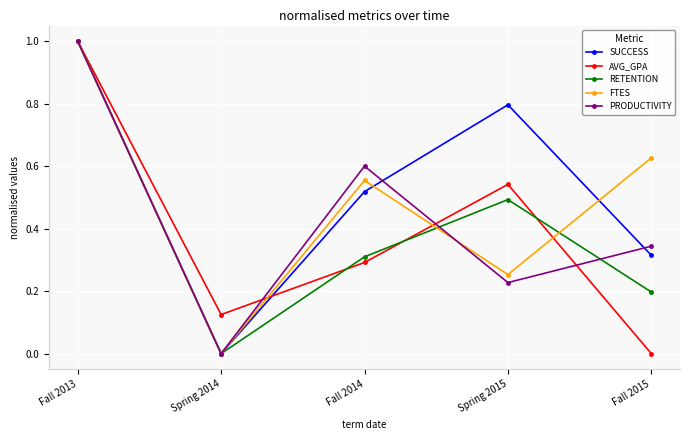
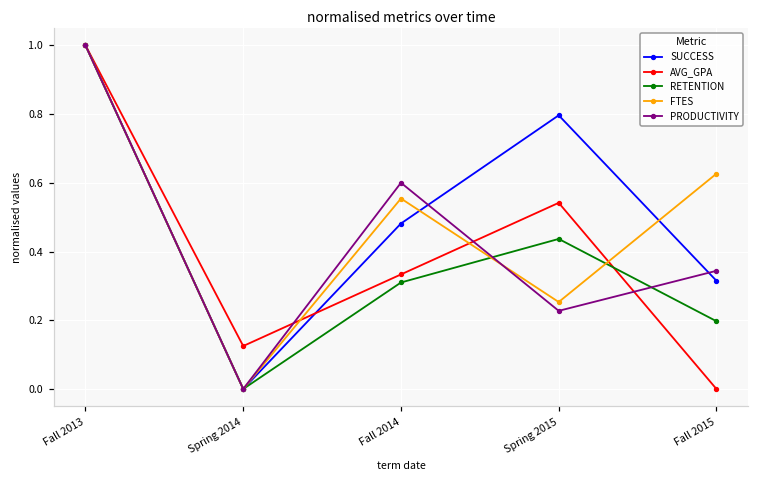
SUCCESS, Fall 2014: 0.52 -> 0.48
AVG_GPA, Fall 2014: 0.29 -> 0.33
RETENTION, Spring 2015: 0.49 -> 0.44
